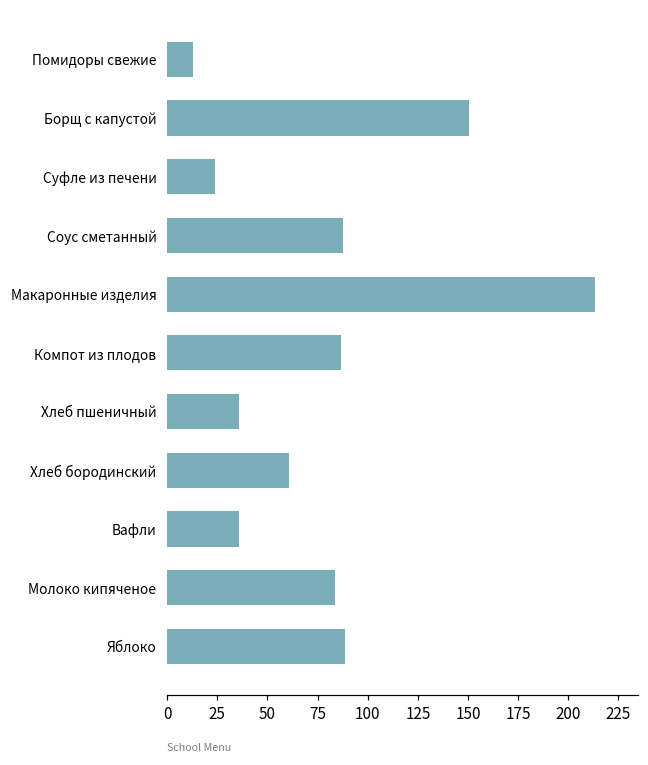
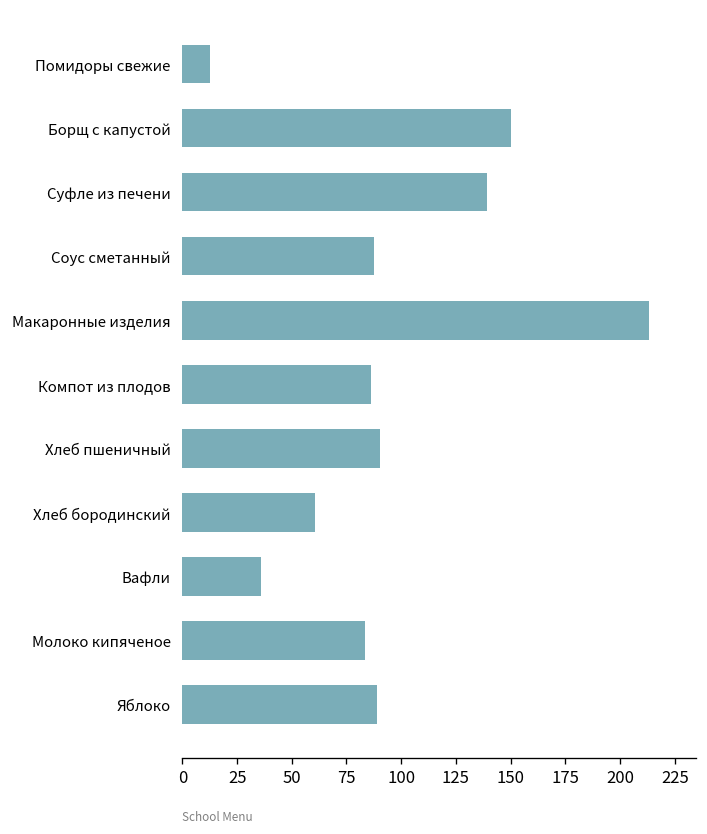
Суфле из печени: 24 -> 139
Хлеб пшеничный: 36 -> 90
